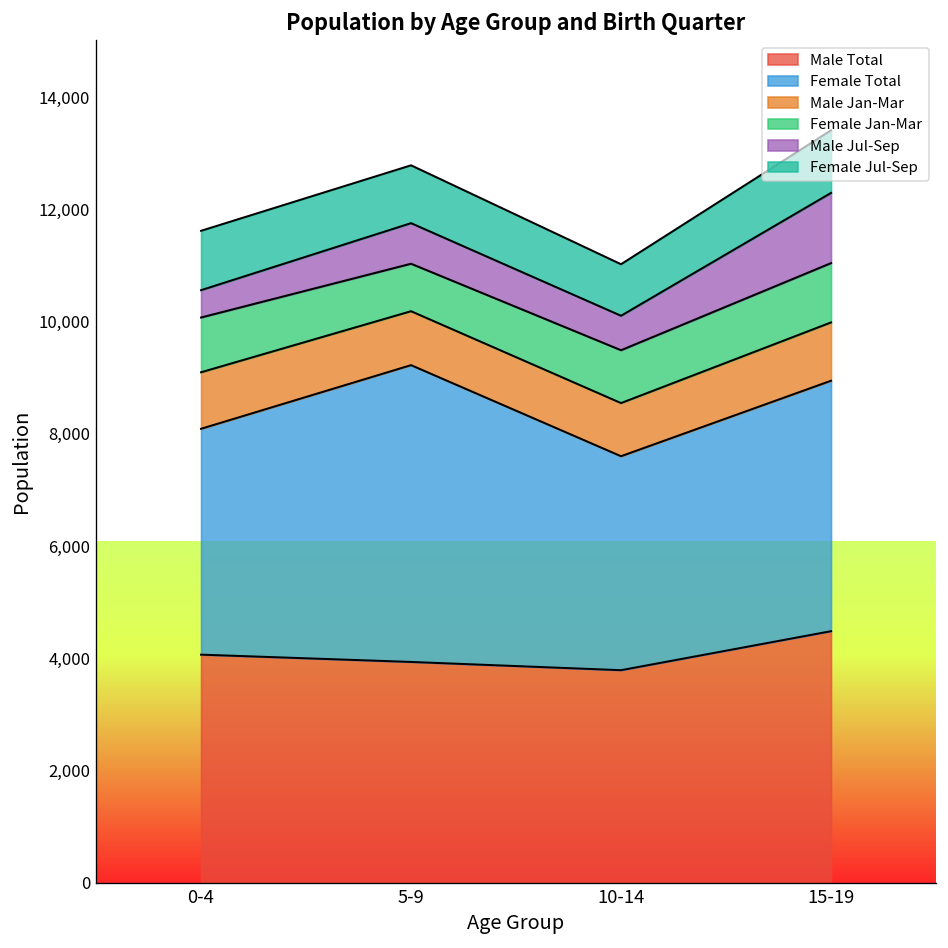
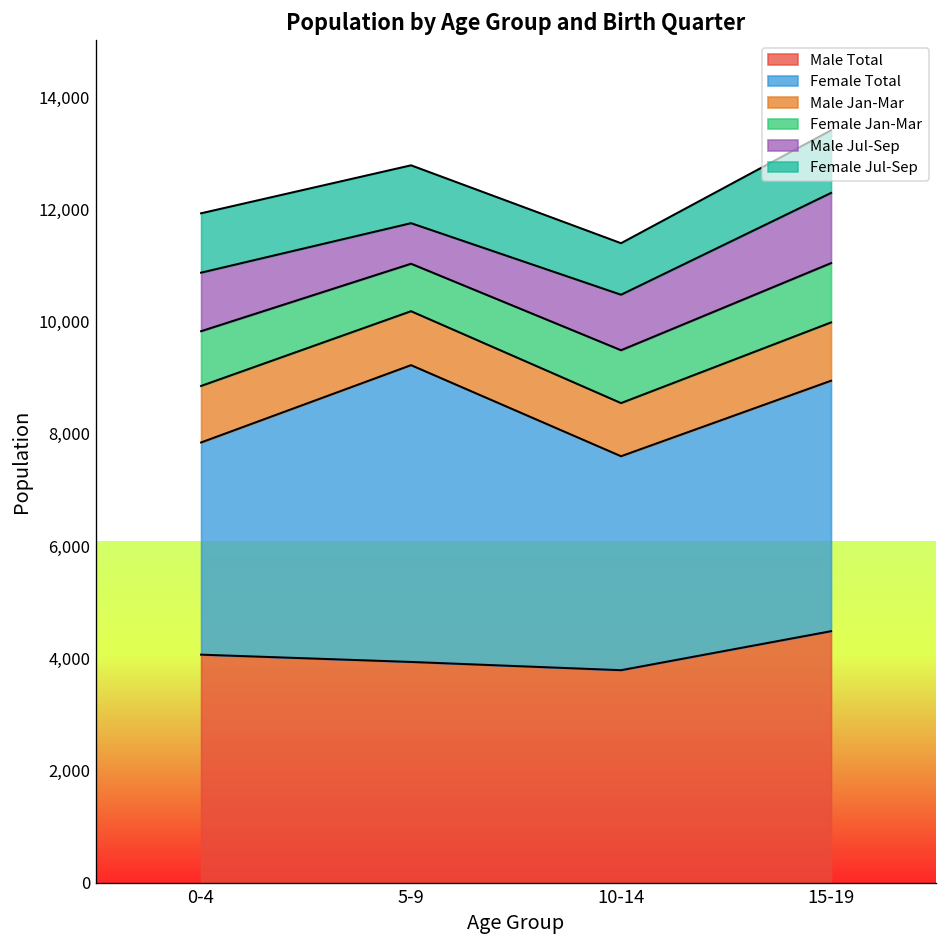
Female Total, 0-4: 4,000 -> 3,800
Male Jul-Sep, 0-4: 500 -> 1,000
Male Jul-Sep, 10-14: 600 -> 1,000
